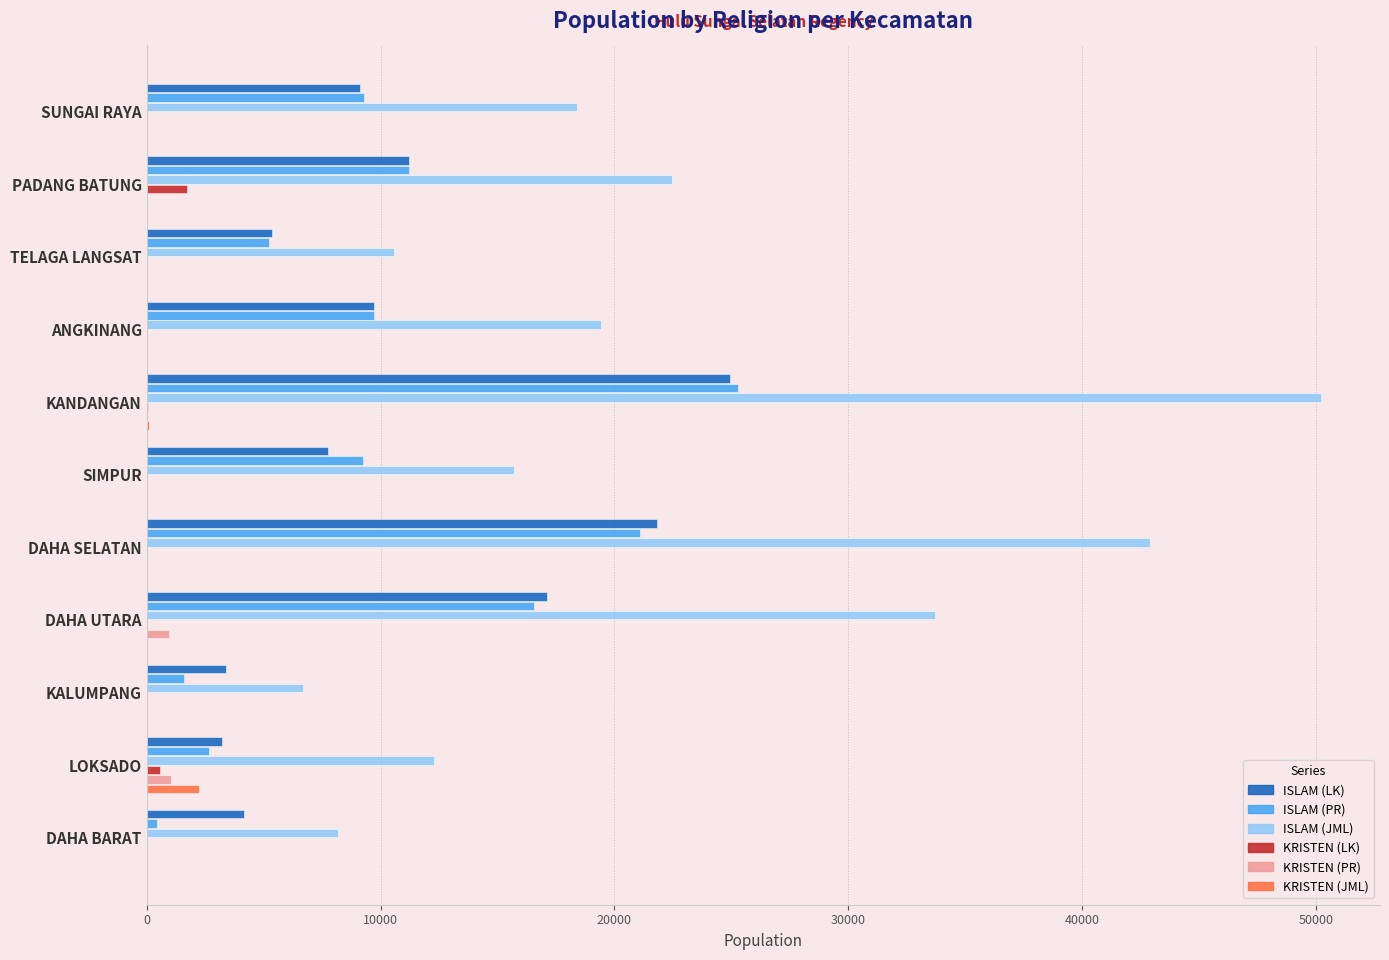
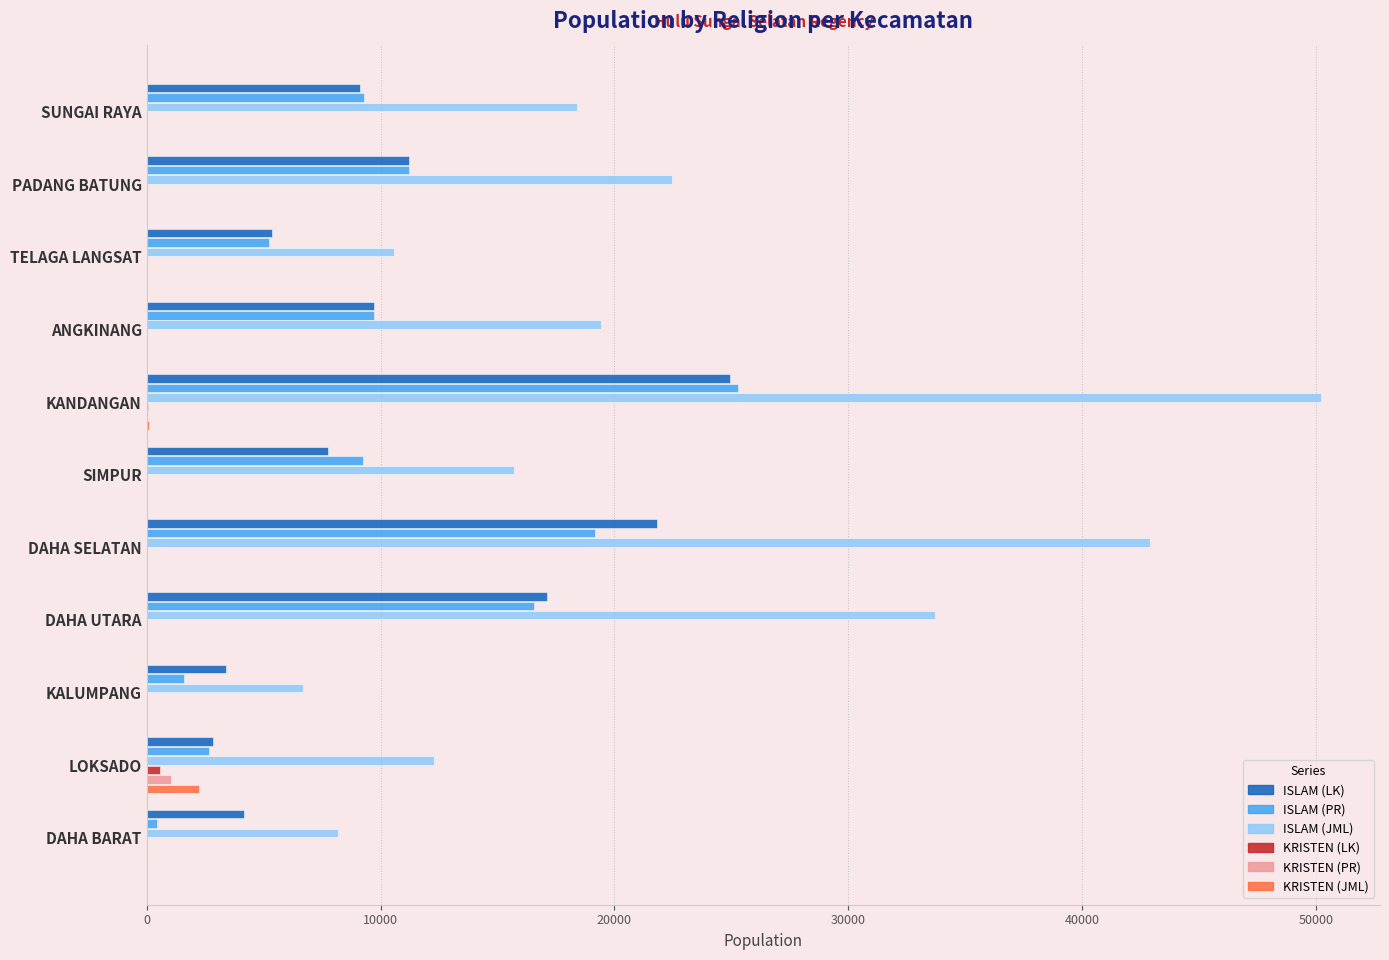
KRISTEN (LK), PADANG BATUNG: 1700 -> 0
ISLAM (PR), DAHA SELATAN: 21100 -> 19200
KRISTEN (PR), DAHA UTARA: 1000 -> 0
ISLAM (LK), LOKSADO: 3200 -> 2800
